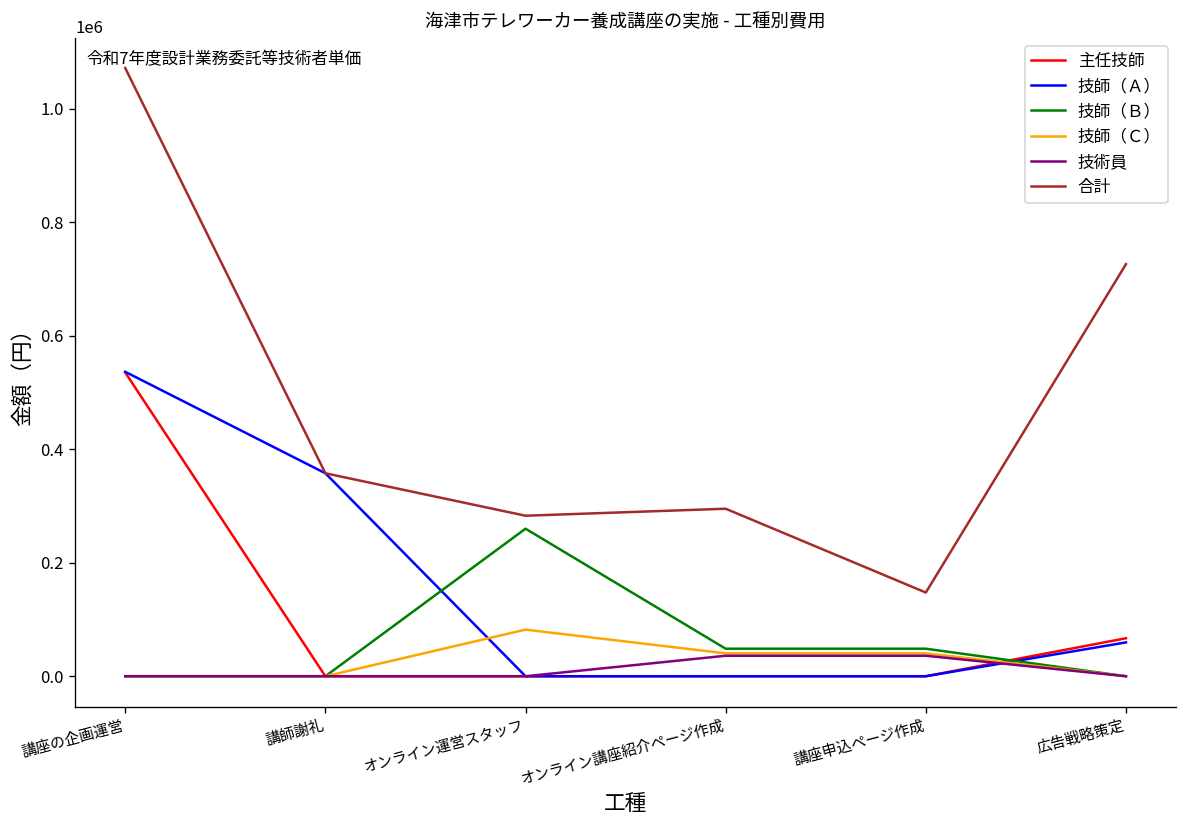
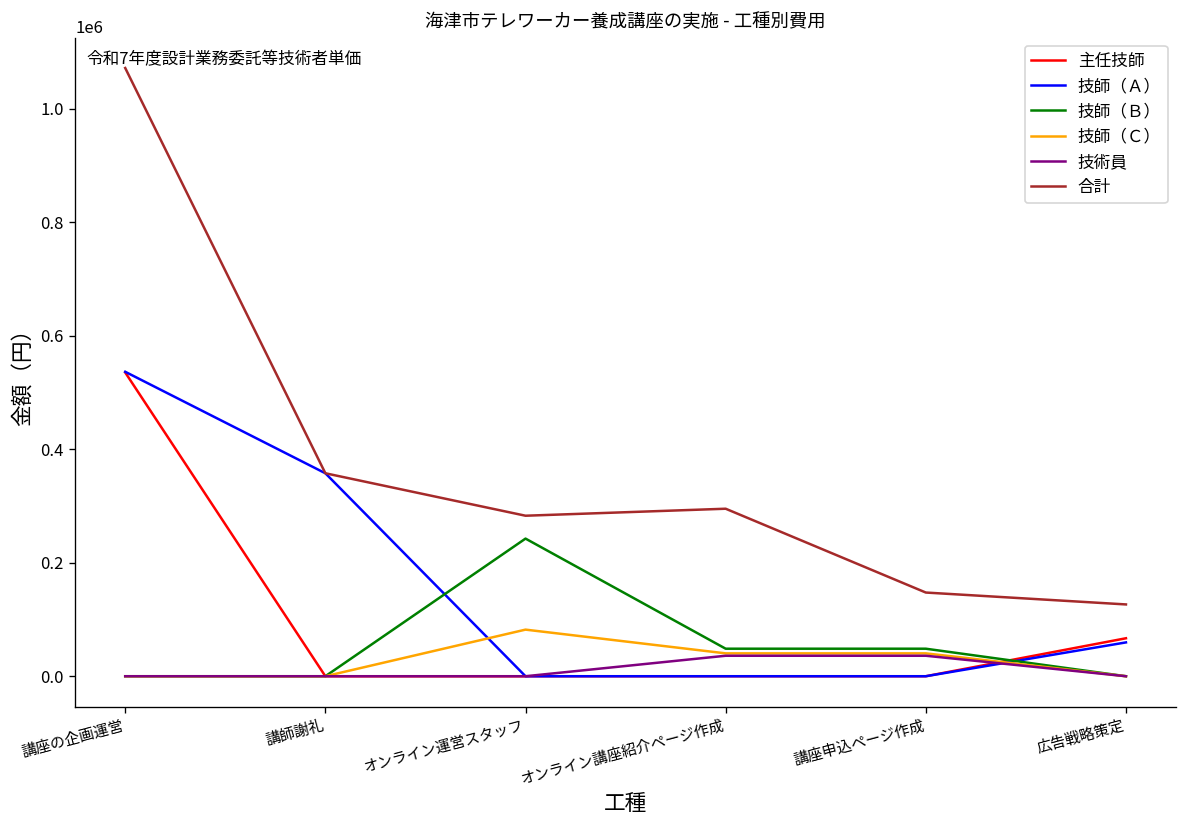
技師（Ｂ）, オンライン運営スタッフ: 260000 -> 240000
合計, 広告戦略策定: 730000 -> 130000
